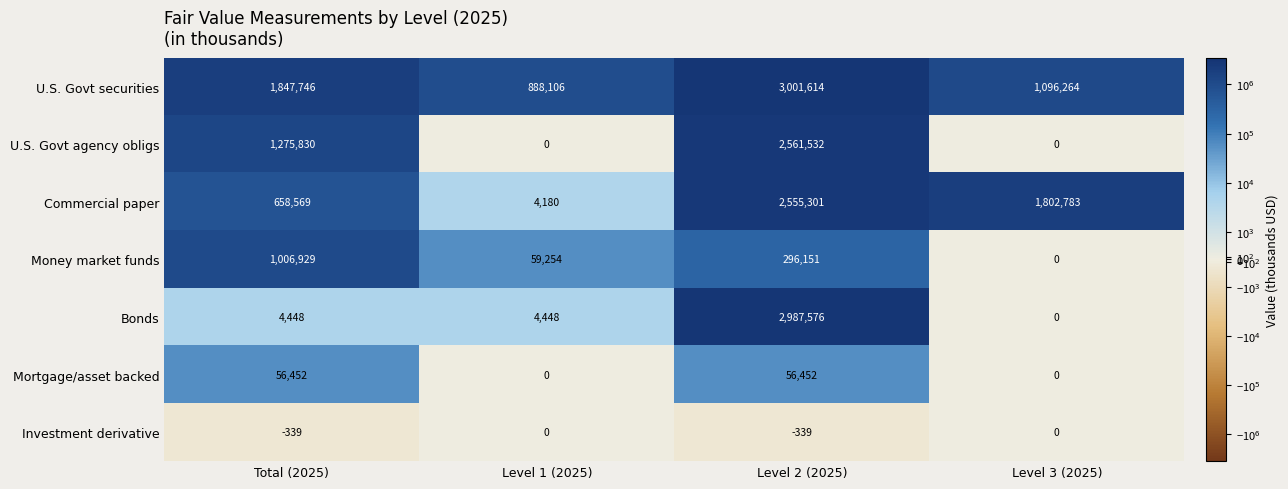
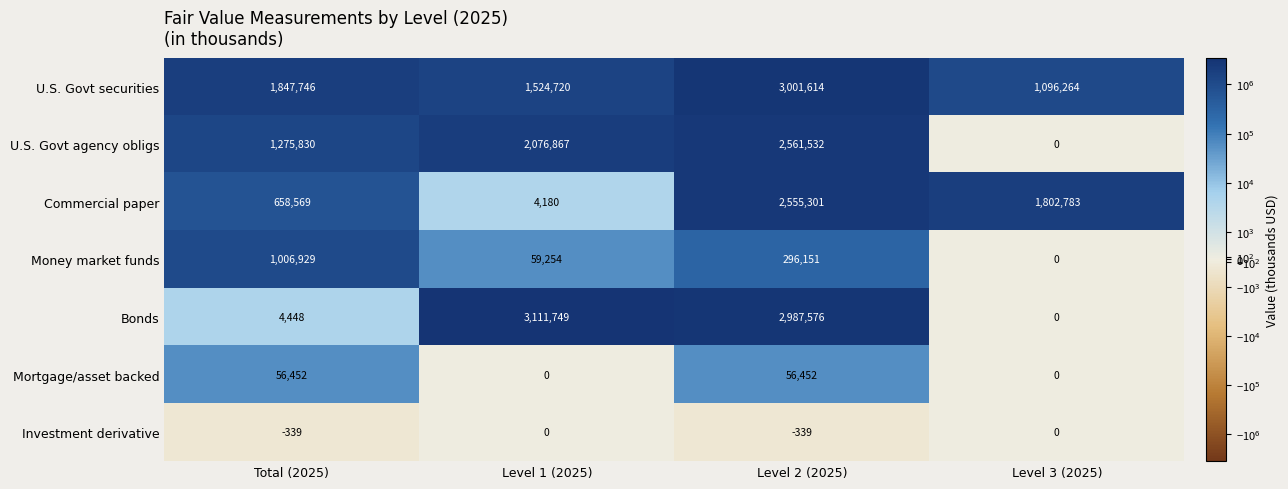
U.S. Govt securities, Level 1 (2025): 888,106 -> 1,524,720
U.S. Govt agency obligs, Level 1 (2025): 0 -> 2,076,867
Bonds, Level 1 (2025): 4,448 -> 3,111,749
